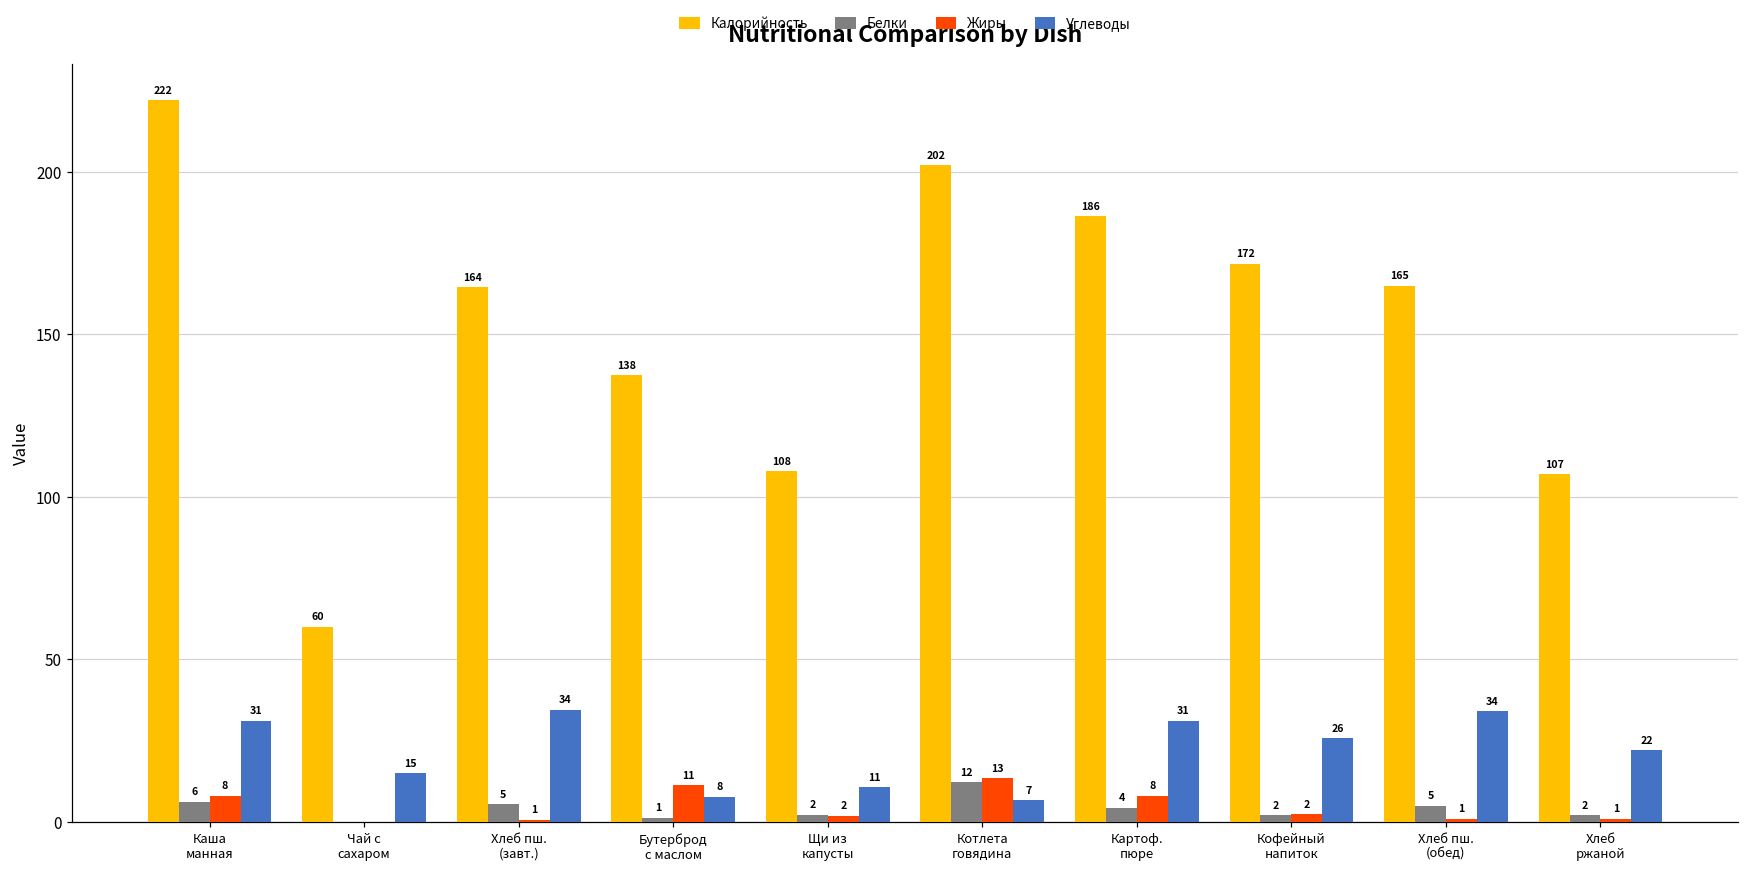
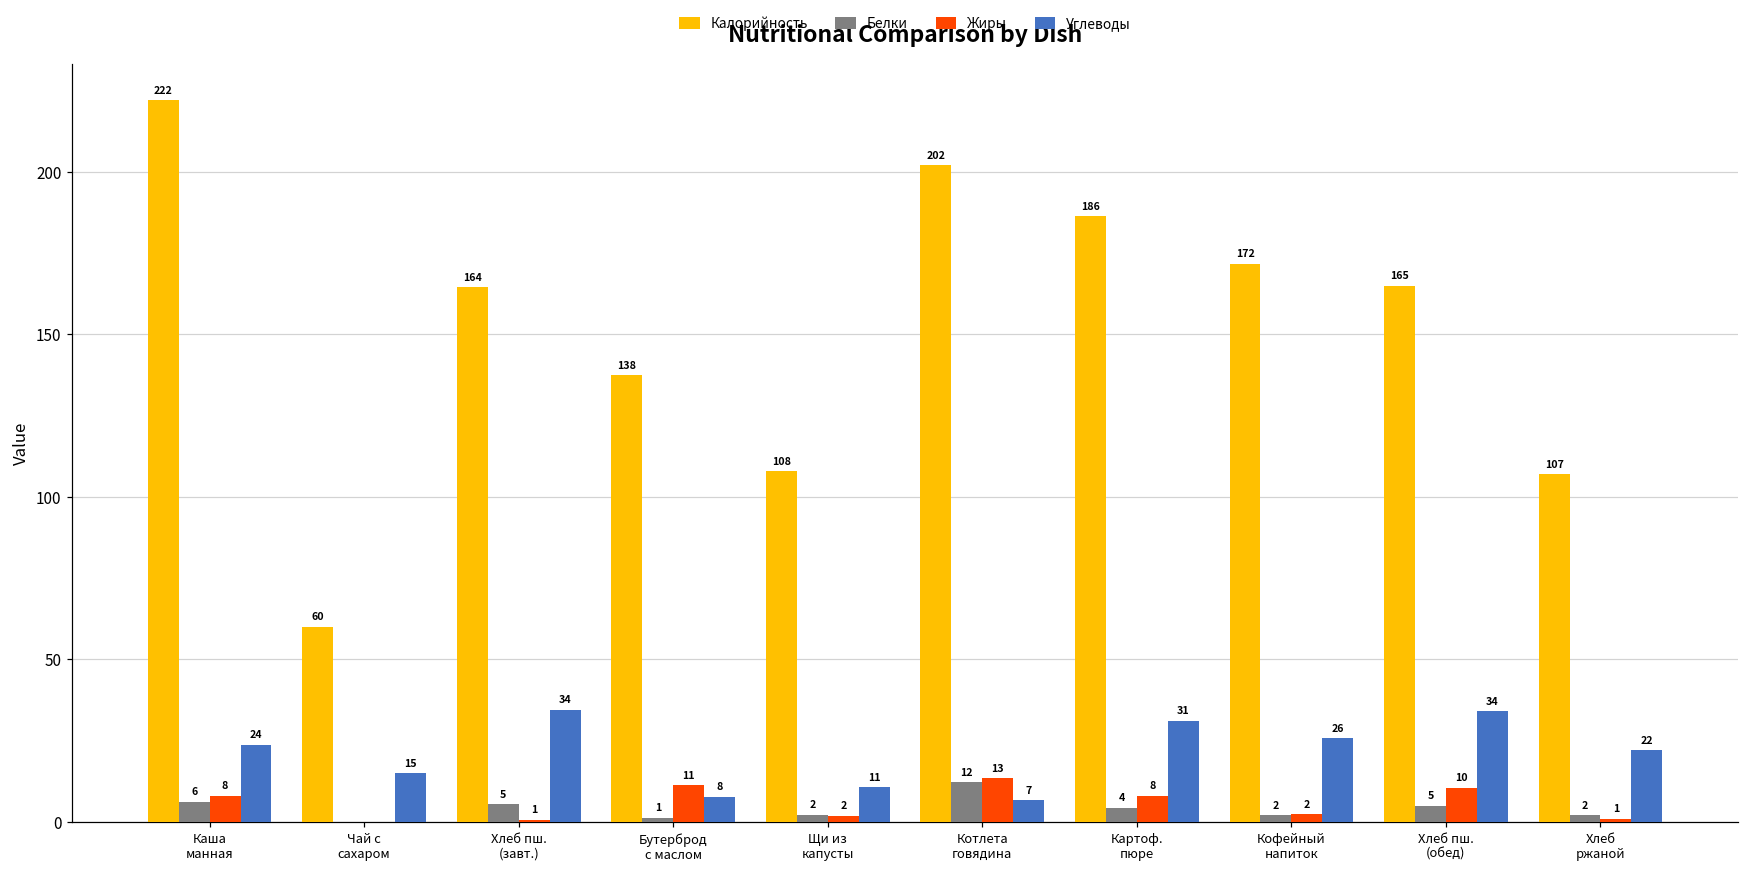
Углеводы, Каша манная: 31 -> 24
Жиры, Хлеб пш. (обед): 1 -> 10
